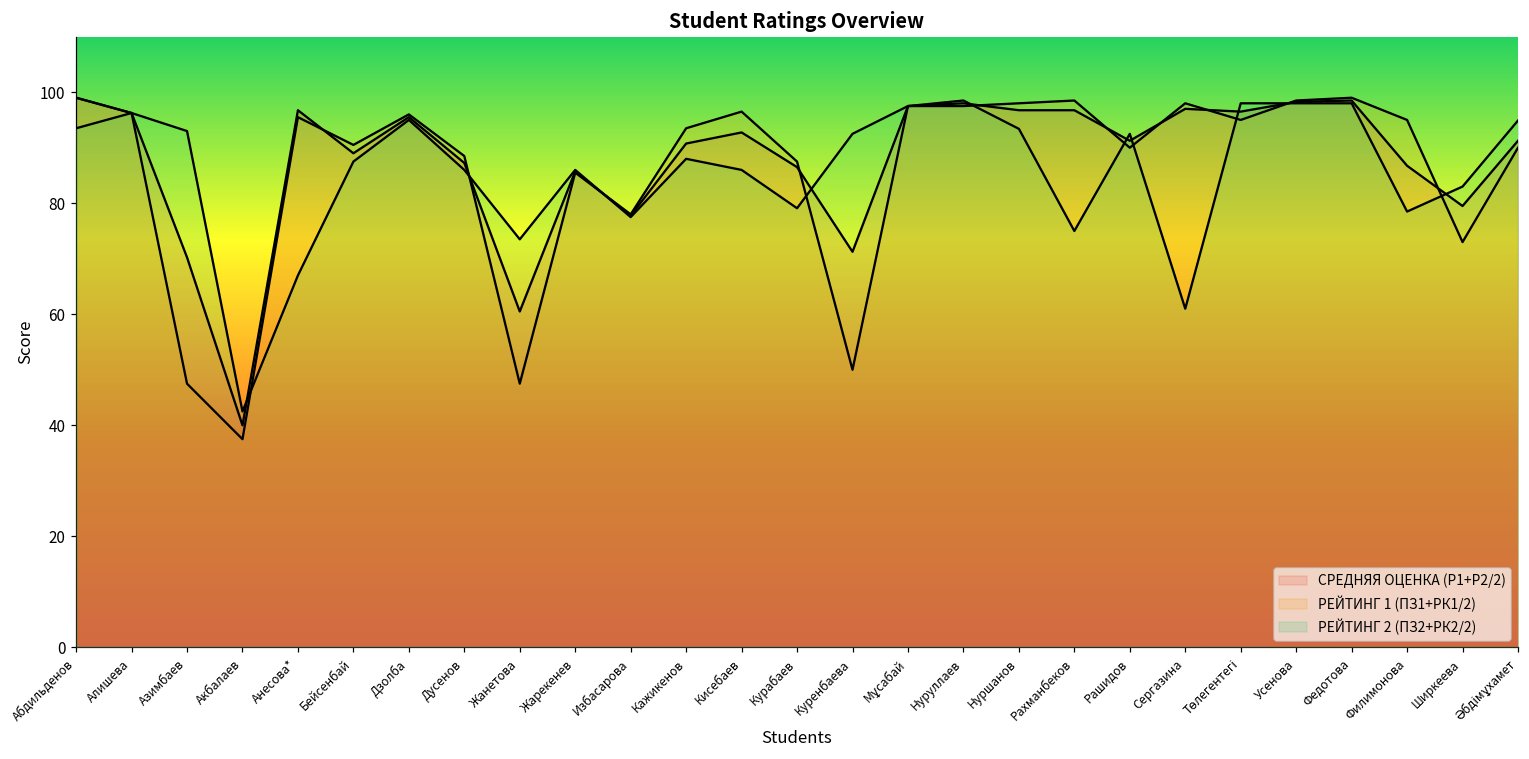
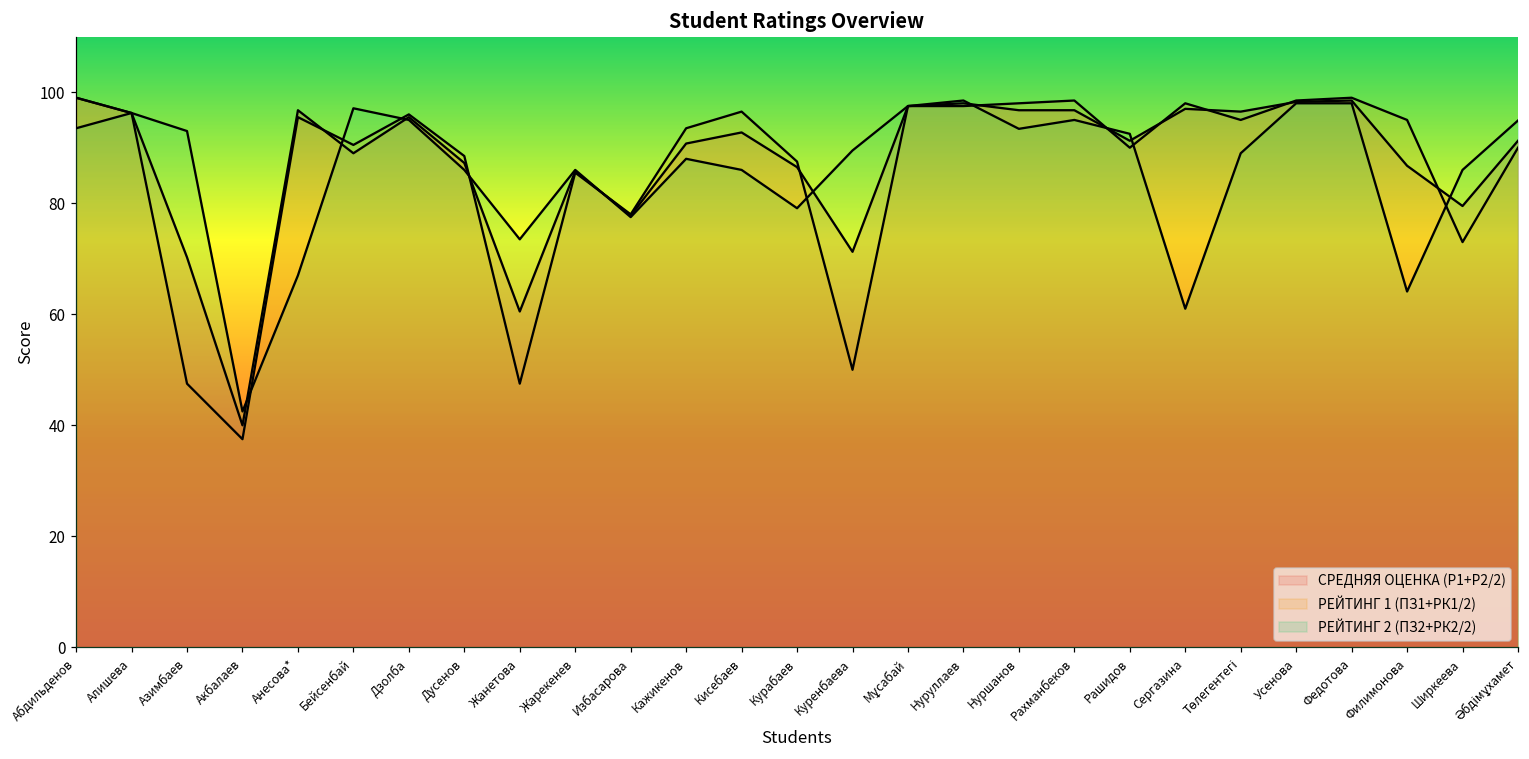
РЕЙТИНГ 2 (ПЗ2+РК2/2), Бейсенбай: 88 -> 97
РЕЙТИНГ 2 (ПЗ2+РК2/2), Куренбаева: 93 -> 90
РЕЙТИНГ 2 (ПЗ2+РК2/2), Рахманбеков: 75 -> 95
РЕЙТИНГ 2 (ПЗ2+РК2/2), Төлегентегі: 98 -> 89
РЕЙТИНГ 2 (ПЗ2+РК2/2), Филимонова: 79 -> 64
РЕЙТИНГ 2 (ПЗ2+РК2/2), Ширкеева: 83 -> 86
